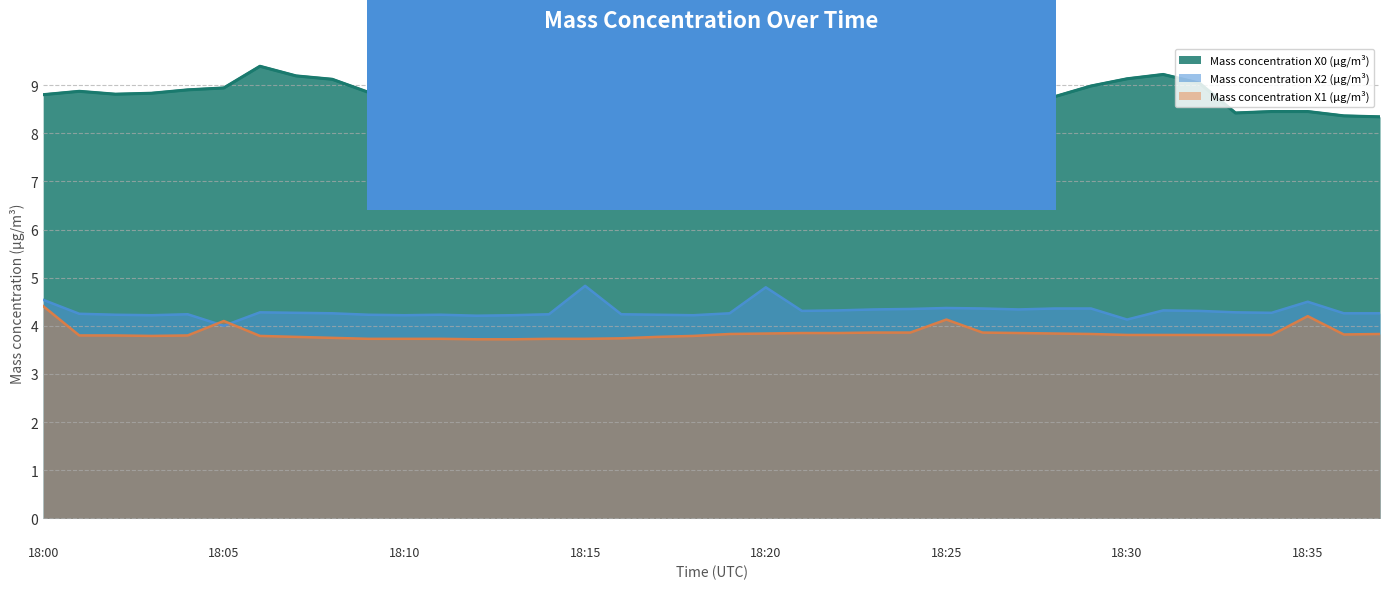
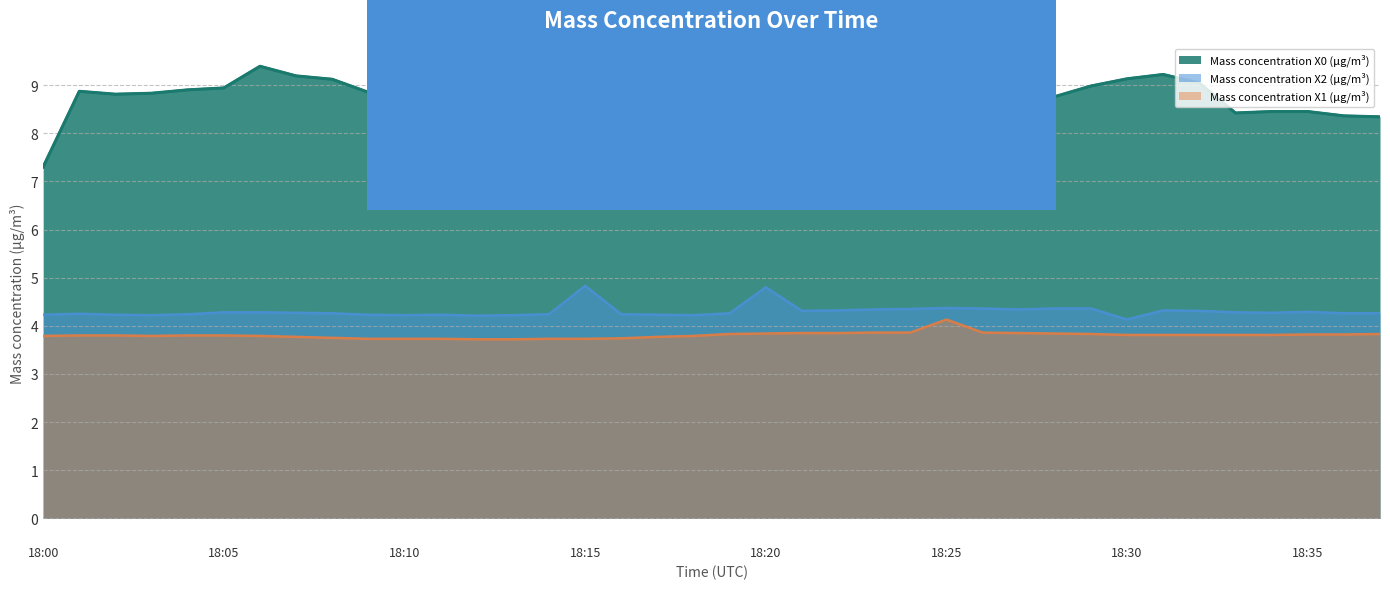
Mass concentration X0 (μg/m³), 18:00: 8.8 -> 7.3
Mass concentration X2 (μg/m³), 18:00: 4.5 -> 4.2
Mass concentration X1 (μg/m³), 18:00: 4.4 -> 3.8
Mass concentration X2 (μg/m³), 18:05: 4.0 -> 4.3
Mass concentration X1 (μg/m³), 18:05: 4.1 -> 3.8
Mass concentration X2 (μg/m³), 18:35: 4.5 -> 4.3
Mass concentration X1 (μg/m³), 18:35: 4.2 -> 3.8
